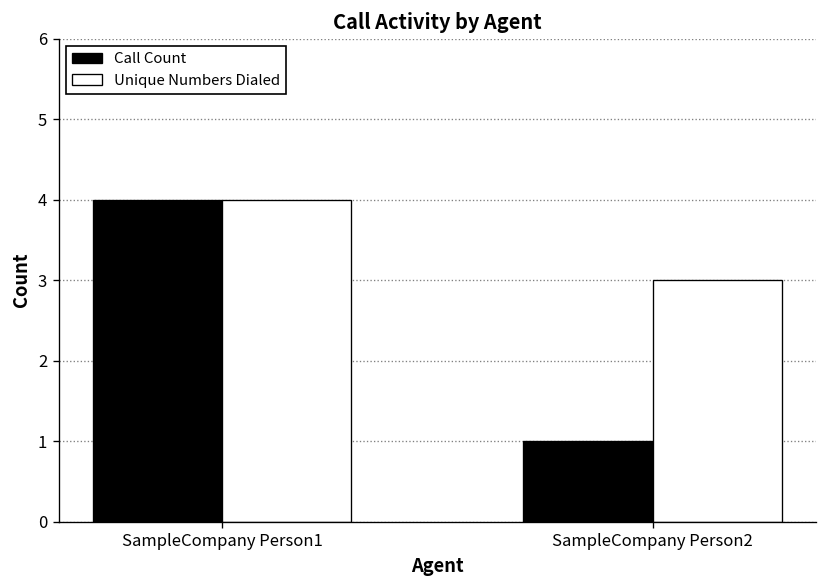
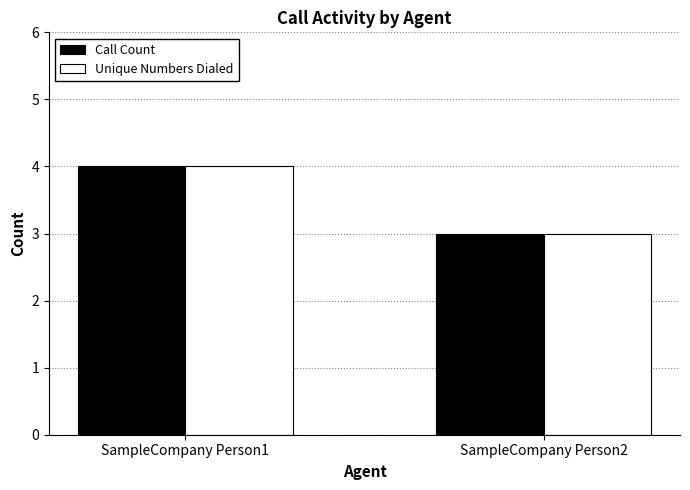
Call Count, SampleCompany Person2: 1 -> 3
